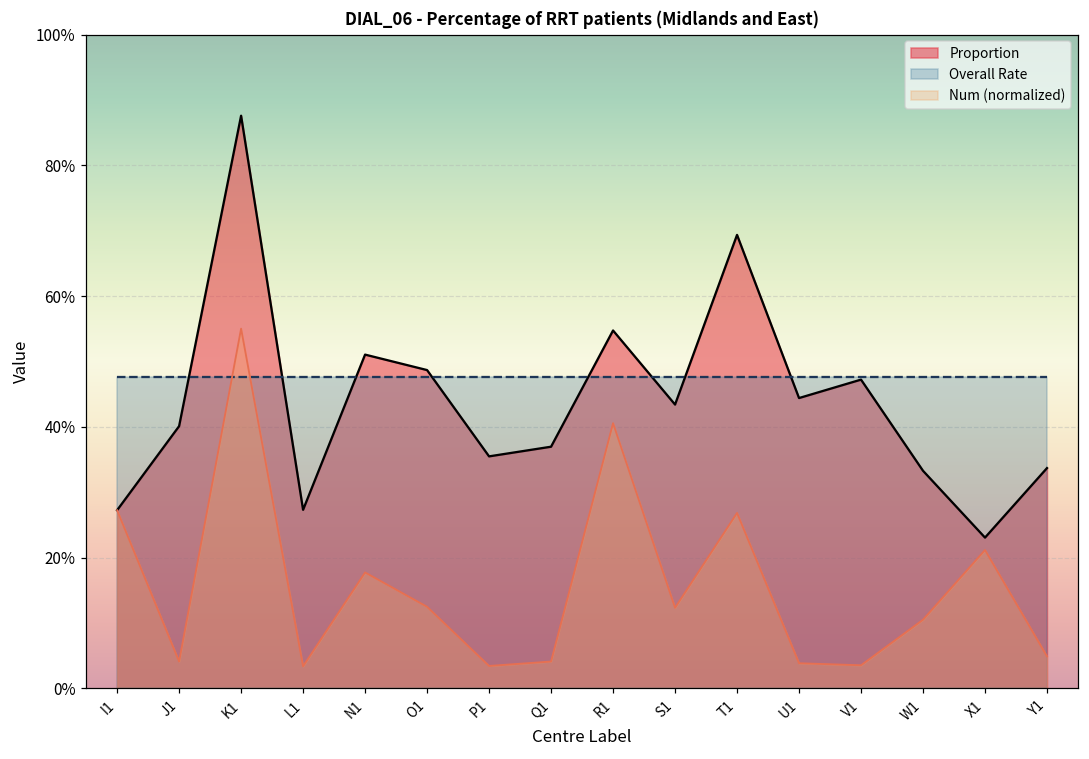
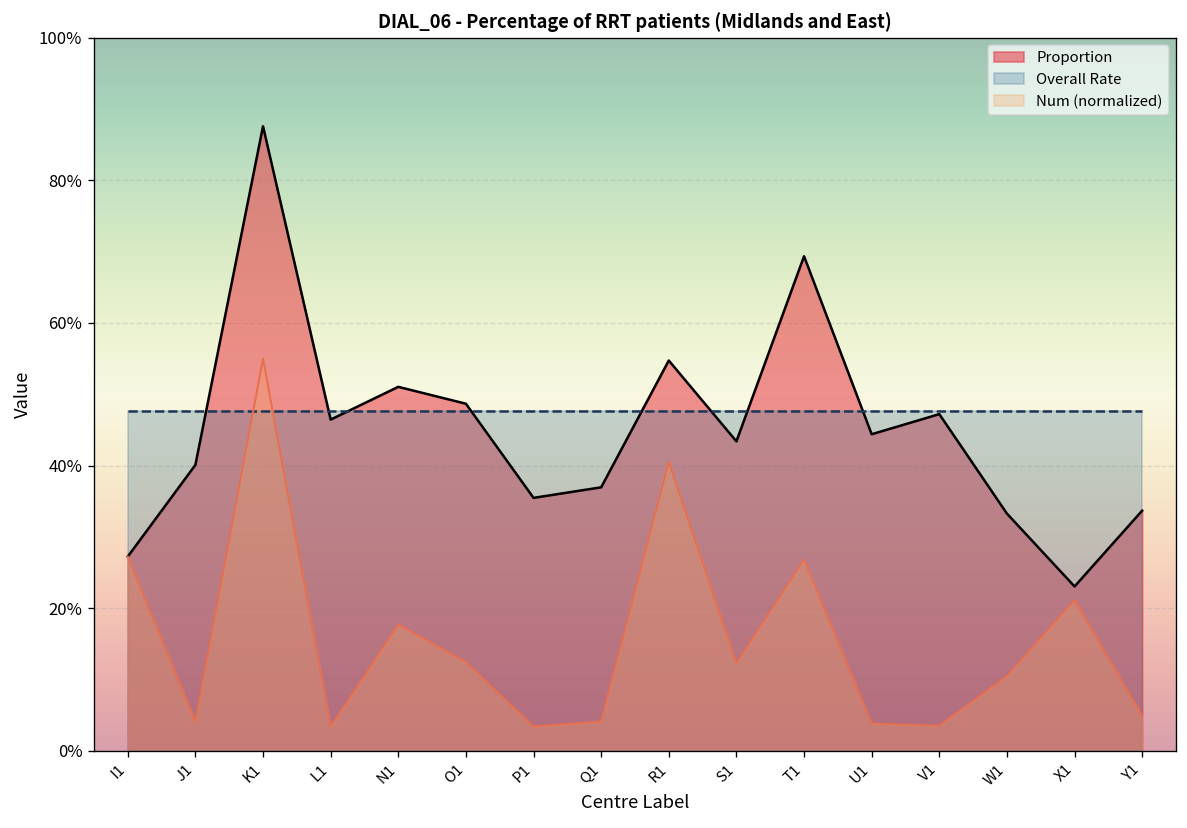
Proportion, L1: 27% -> 46%
